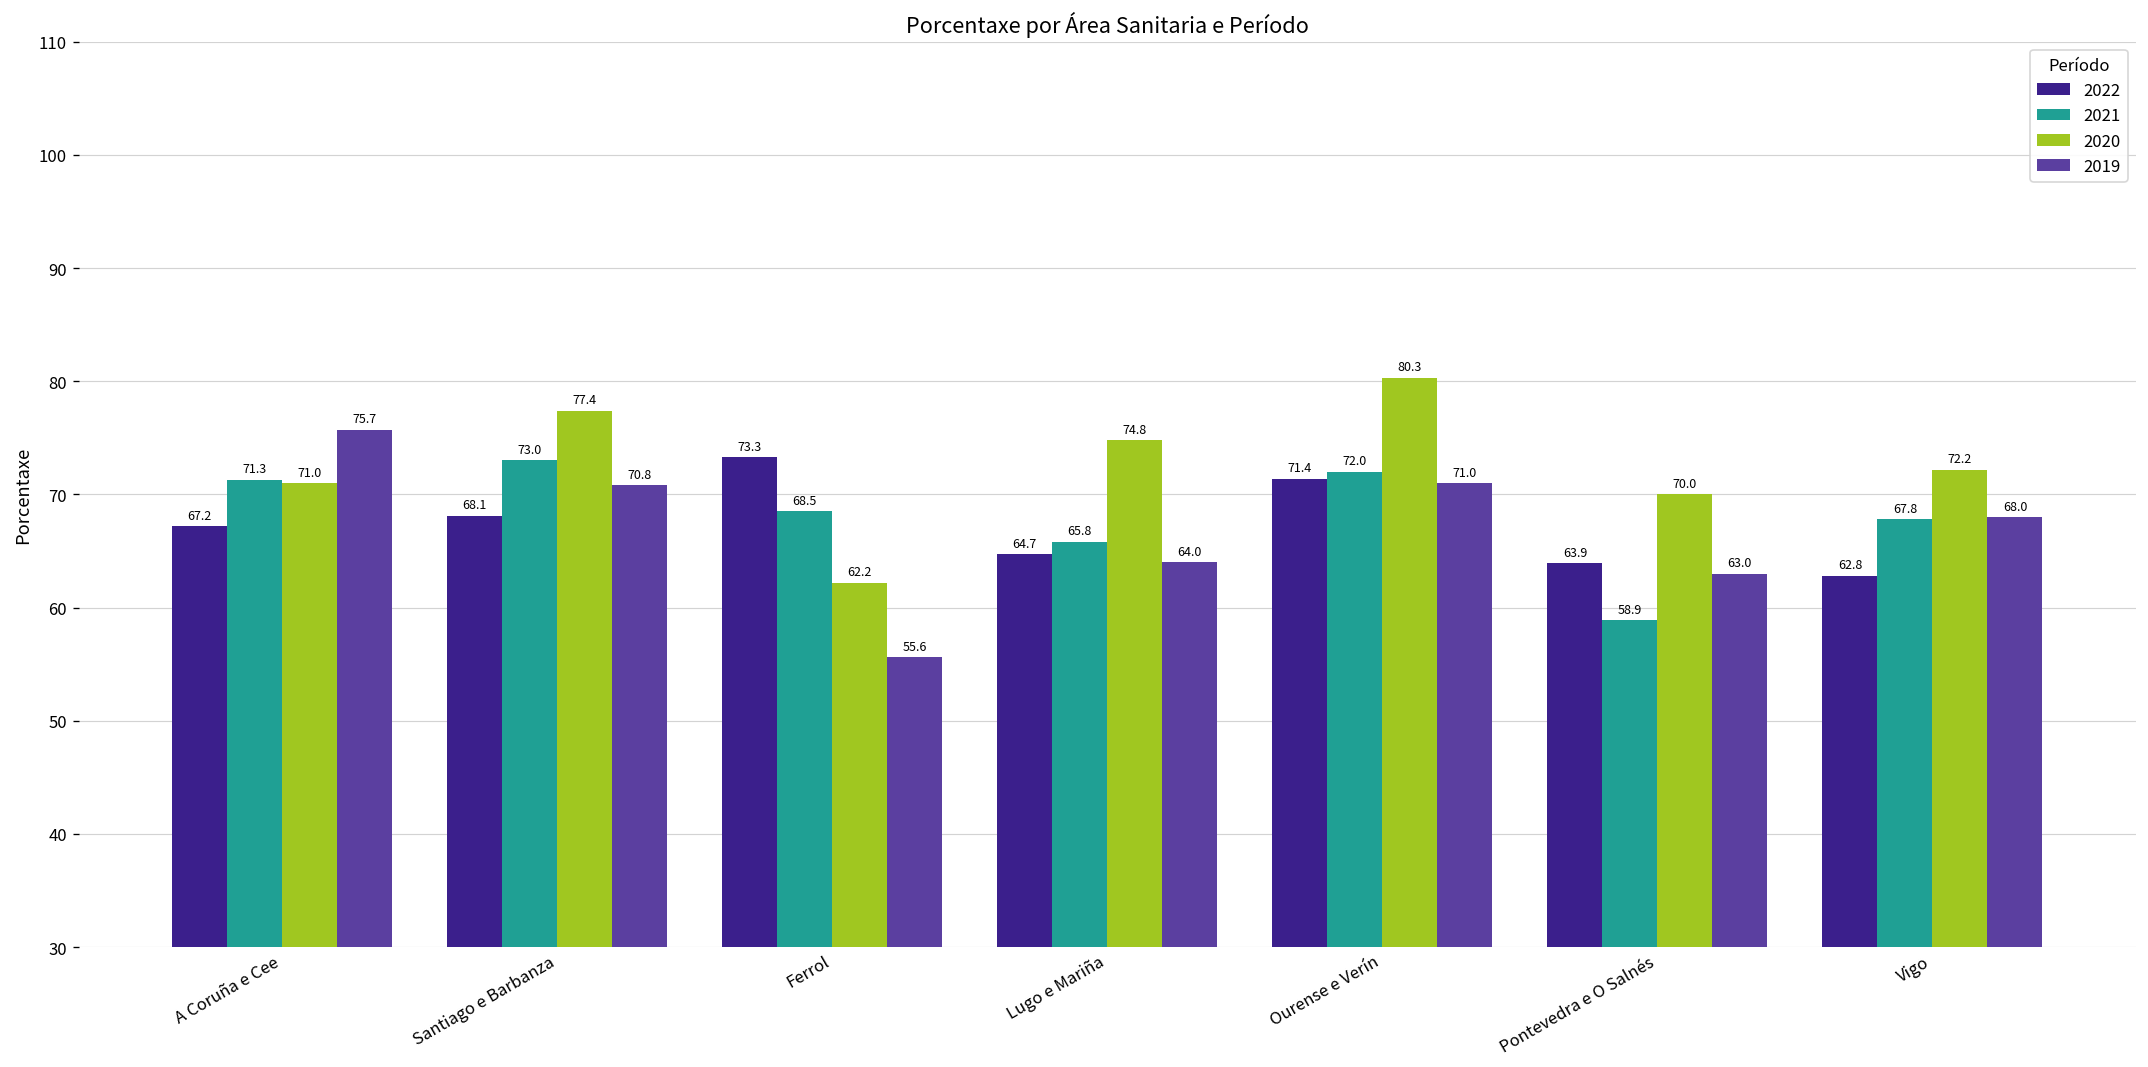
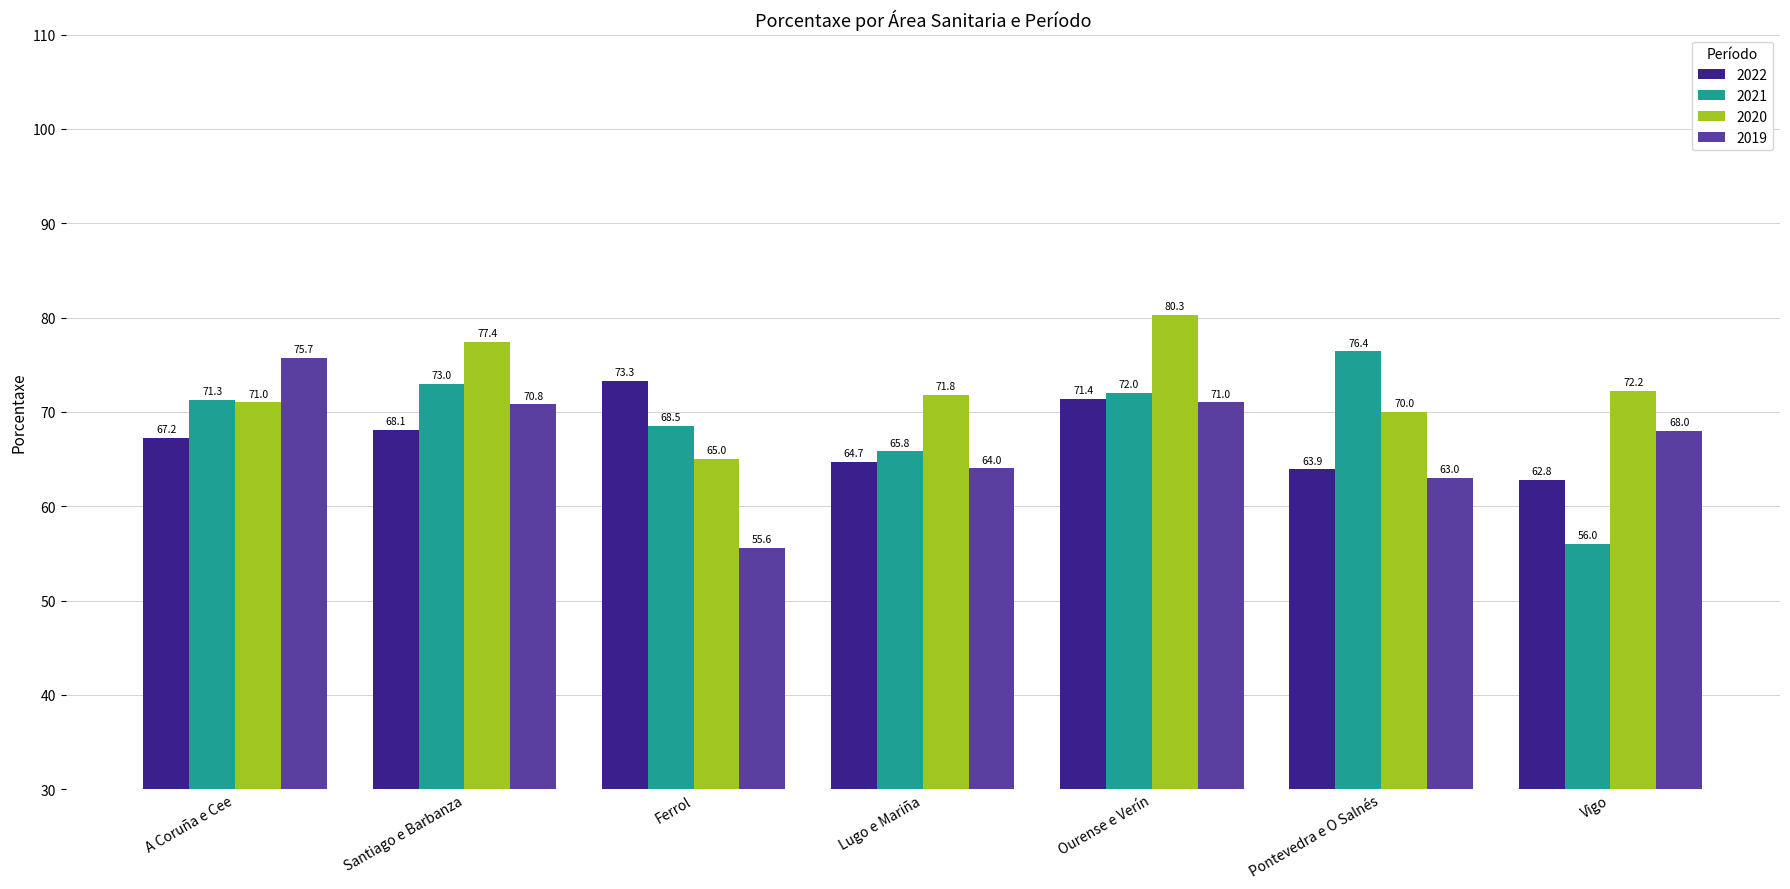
2020, Ferrol: 62.2 -> 65.0
2020, Lugo e Mariña: 74.8 -> 71.8
2021, Pontevedra e O Salnés: 58.9 -> 76.4
2021, Vigo: 67.8 -> 56.0
